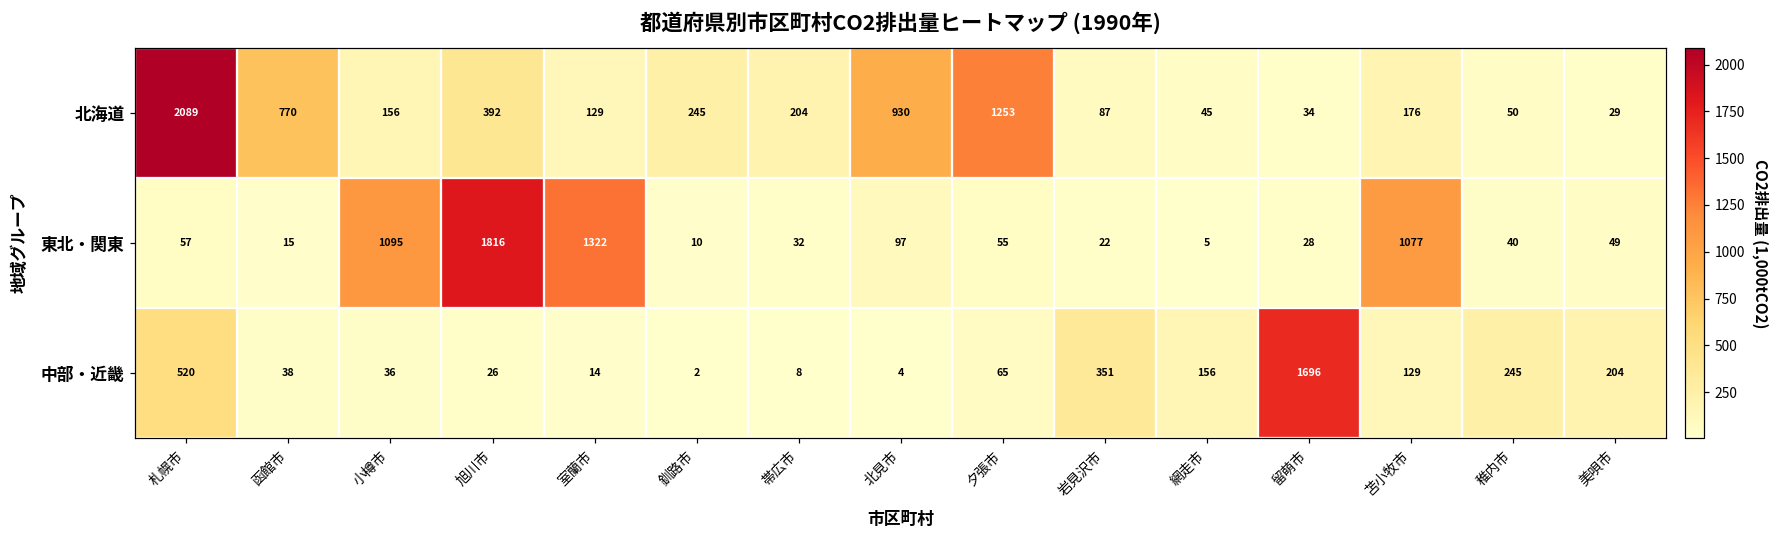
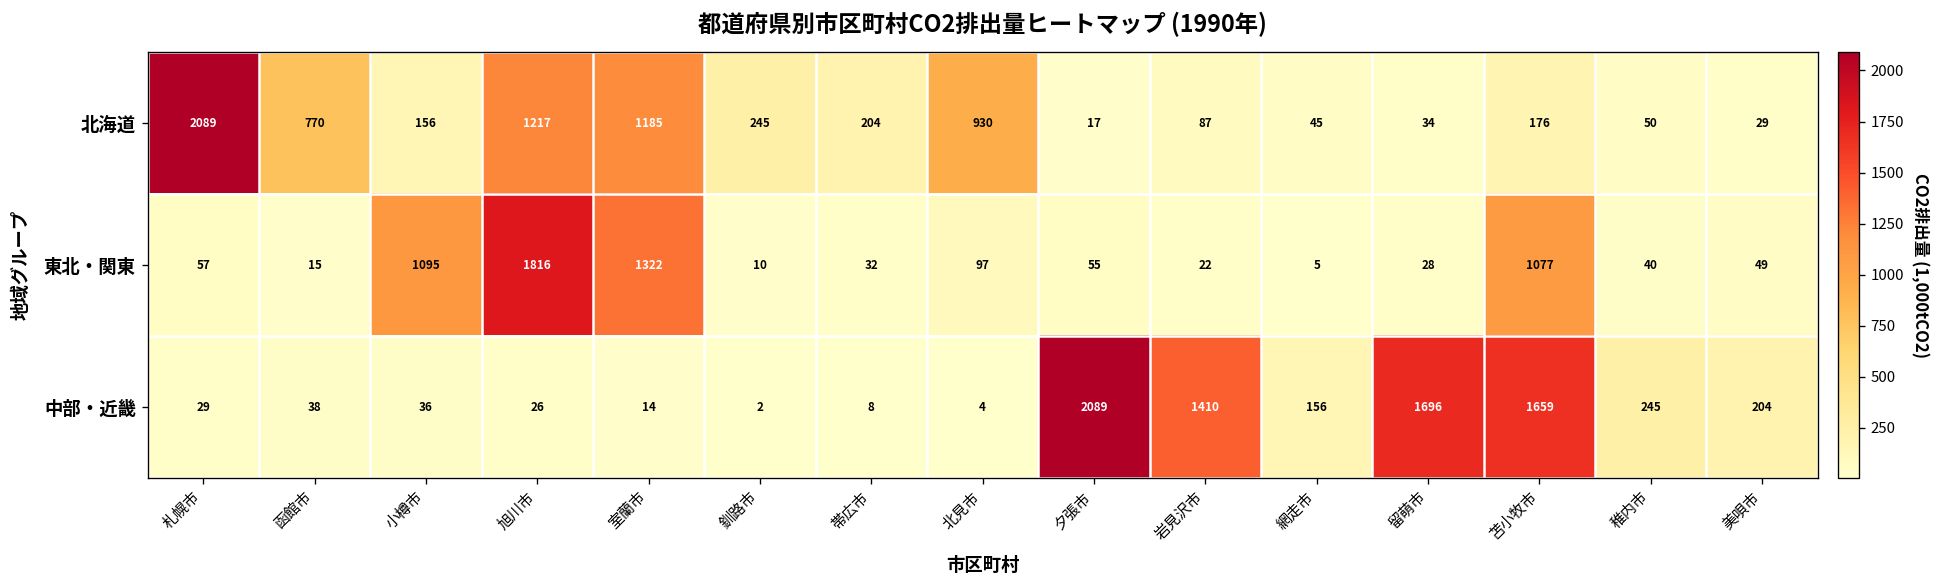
北海道, 旭川市: 392 -> 1217
北海道, 室蘭市: 129 -> 1185
北海道, 夕張市: 1253 -> 17
中部・近畿, 札幌市: 520 -> 29
中部・近畿, 夕張市: 65 -> 2089
中部・近畿, 岩見沢市: 351 -> 1410
中部・近畿, 苫小牧市: 129 -> 1659
